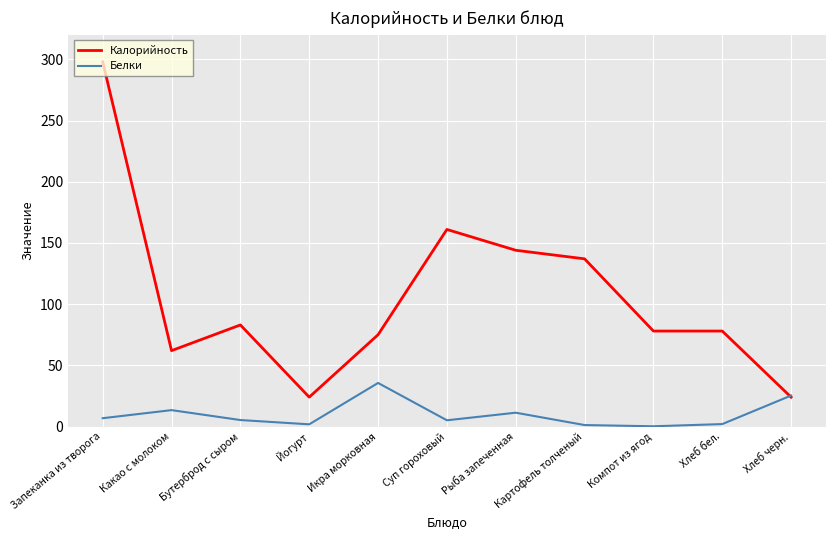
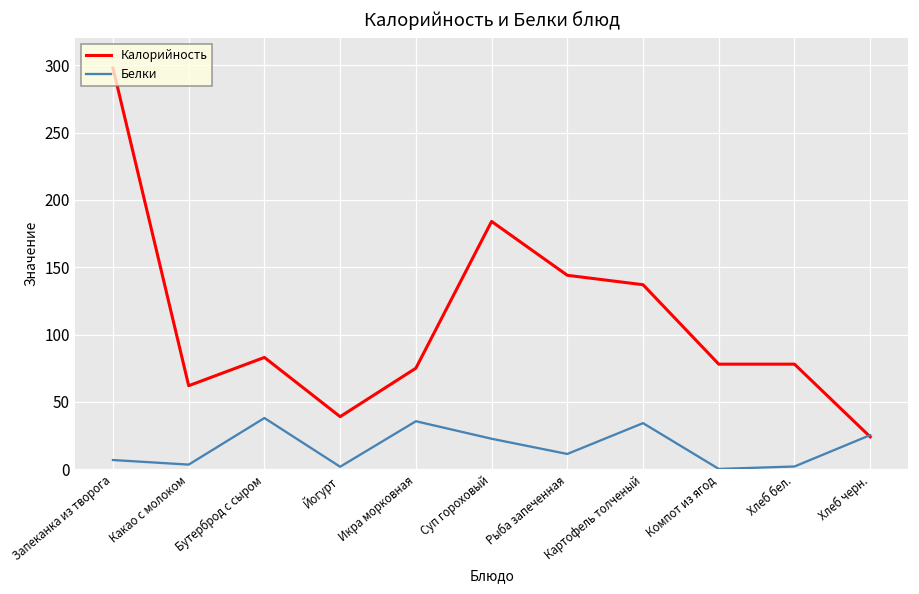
Белки, Какао с молоком: 13 -> 3
Белки, Бутерброд с сыром: 5 -> 38
Калорийность, Йогурт: 24 -> 39
Калорийность, Суп гороховый: 161 -> 184
Белки, Суп гороховый: 5 -> 23
Белки, Картофель толченый: 1 -> 34
